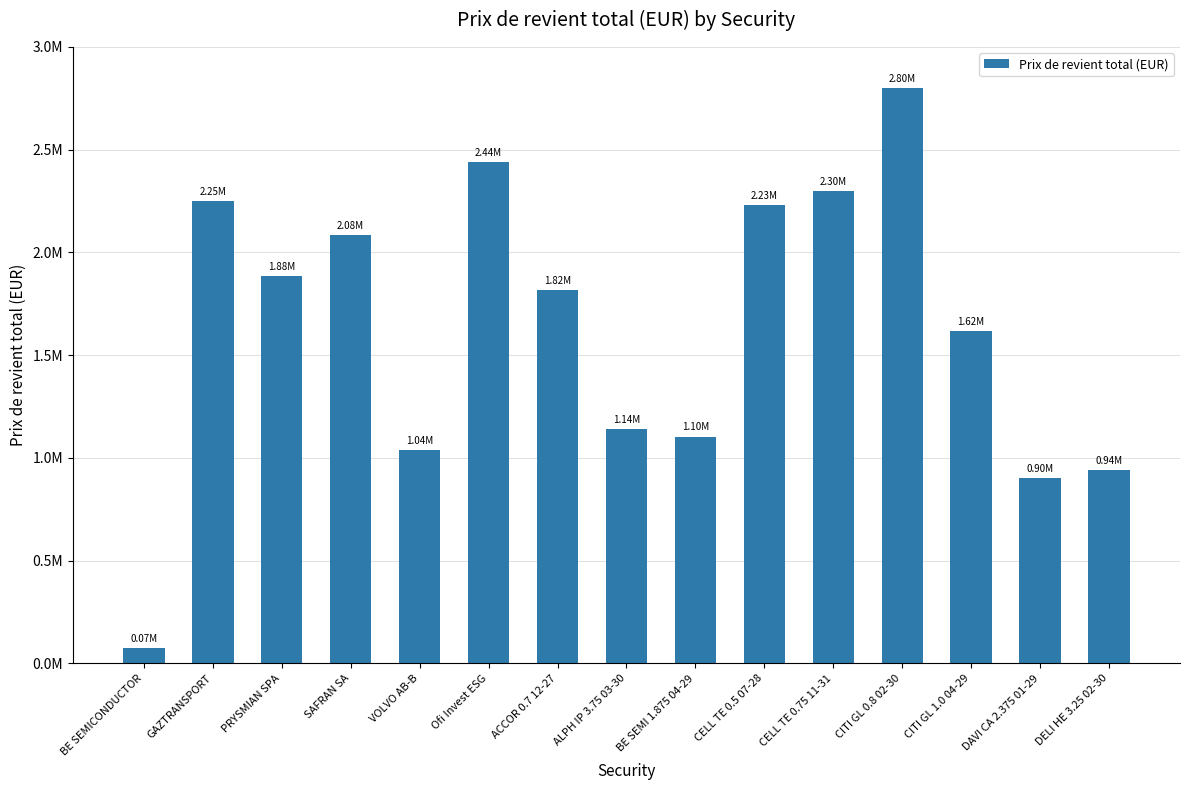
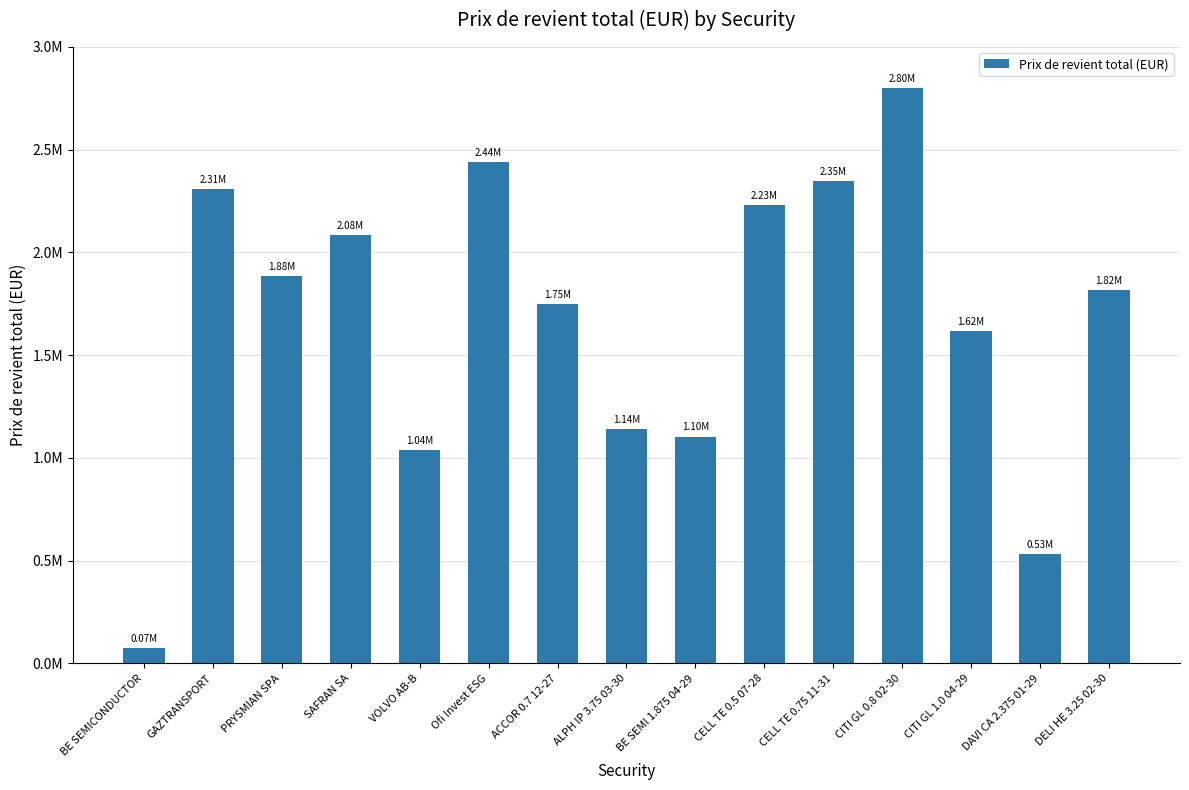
GAZTRANSPORT: 2.25M -> 2.31M
ACCOR 0.7 12-27: 1.82M -> 1.75M
CELL TE 0.75 11-31: 2.30M -> 2.35M
DAVI CA 2.375 01-29: 0.90M -> 0.53M
DELI HE 3.25 02-30: 0.94M -> 1.82M
